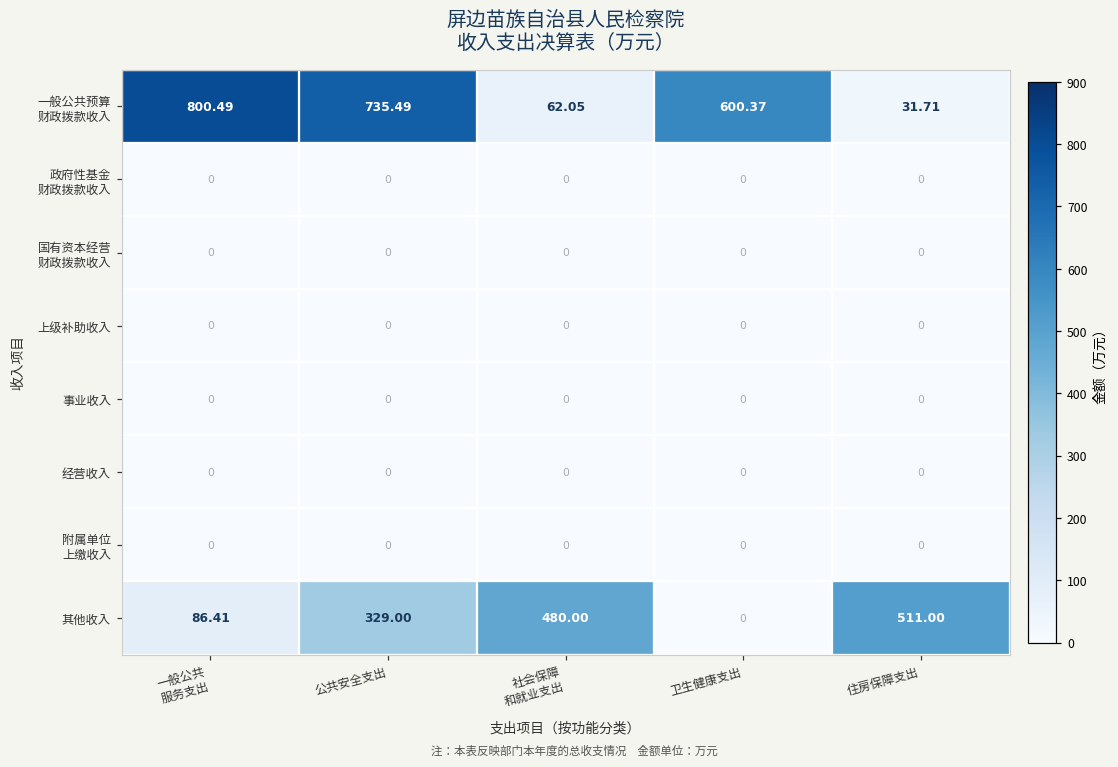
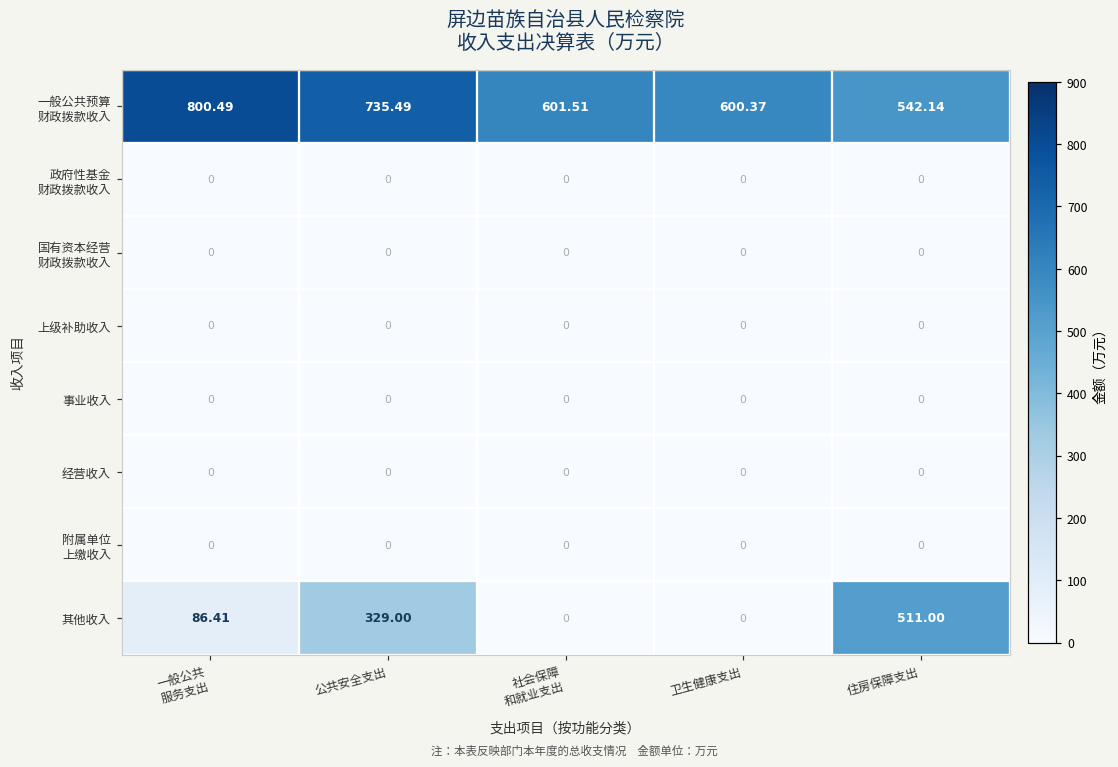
一般公共预算 财政拨款收入, 社会保障 和就业支出: 62.05 -> 601.51
一般公共预算 财政拨款收入, 住房保障支出: 31.71 -> 542.14
其他收入, 社会保障 和就业支出: 480.00 -> 0
